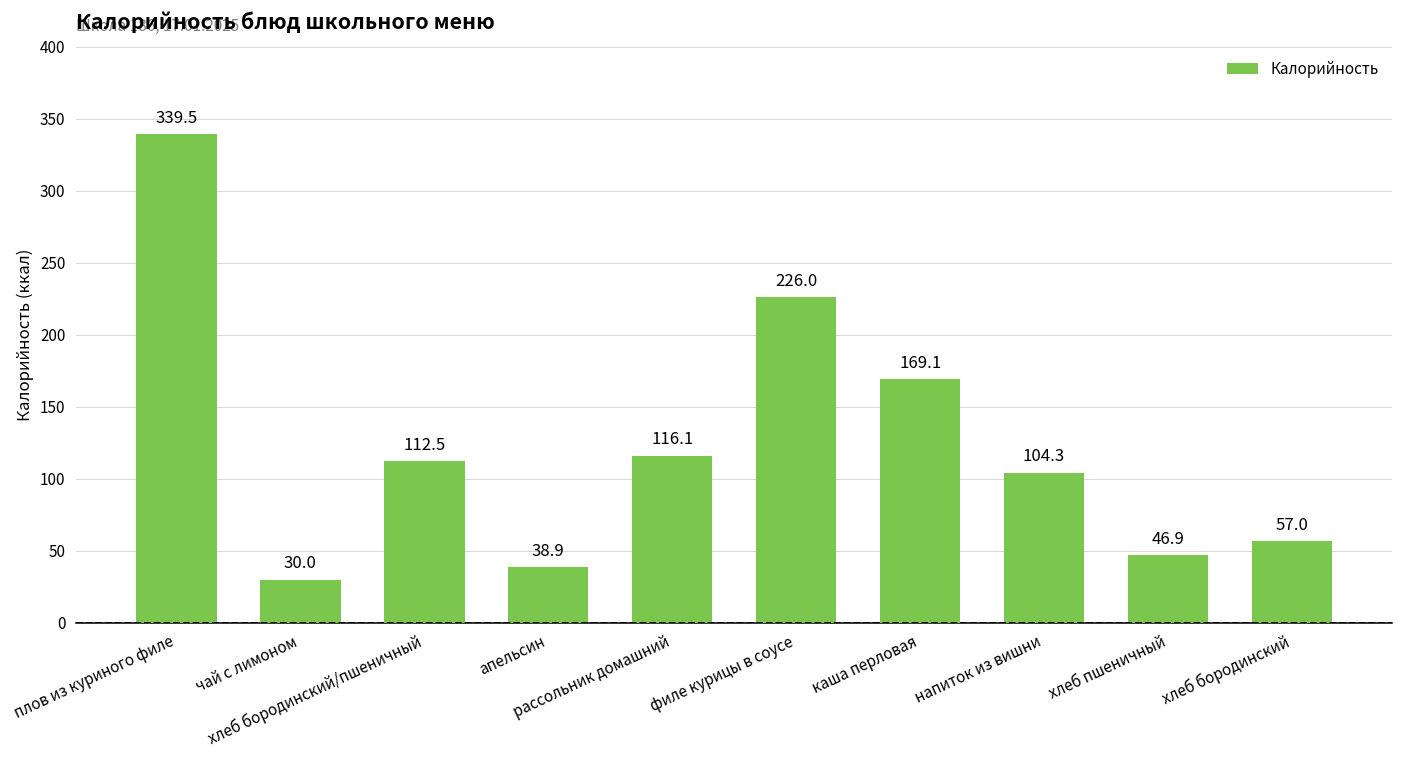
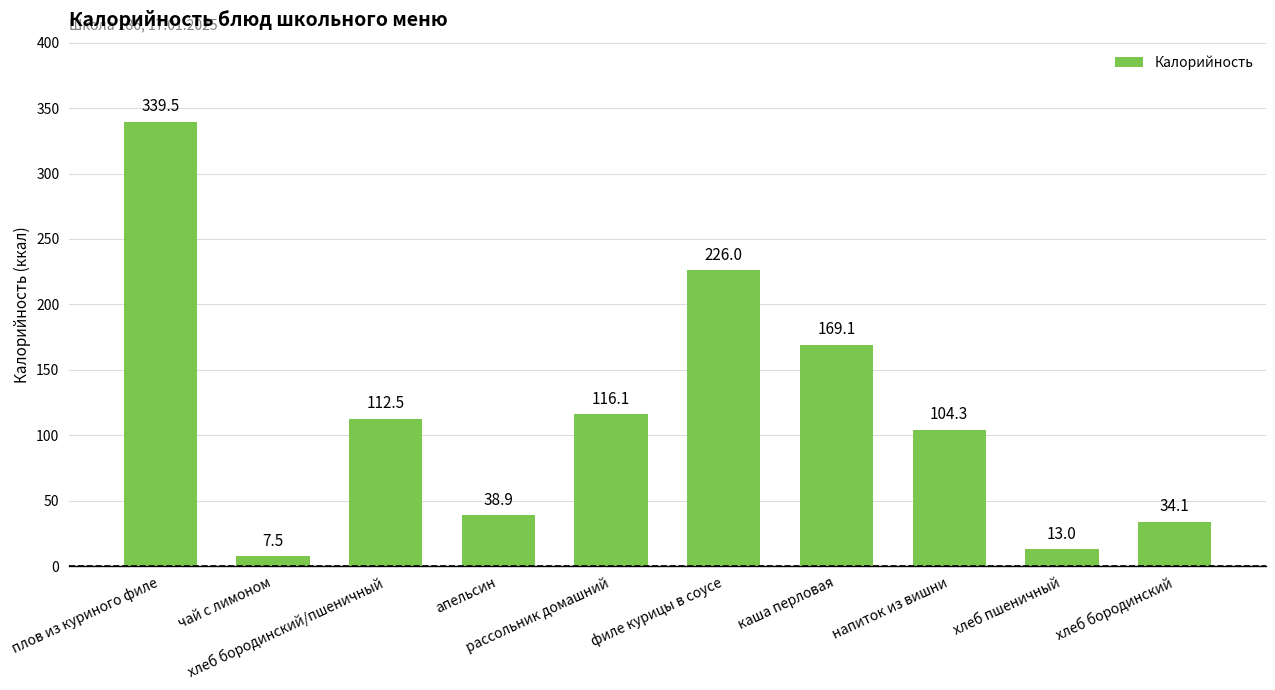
чай с лимоном: 30.0 -> 7.5
хлеб пшеничный: 46.9 -> 13.0
хлеб бородинский: 57.0 -> 34.1
